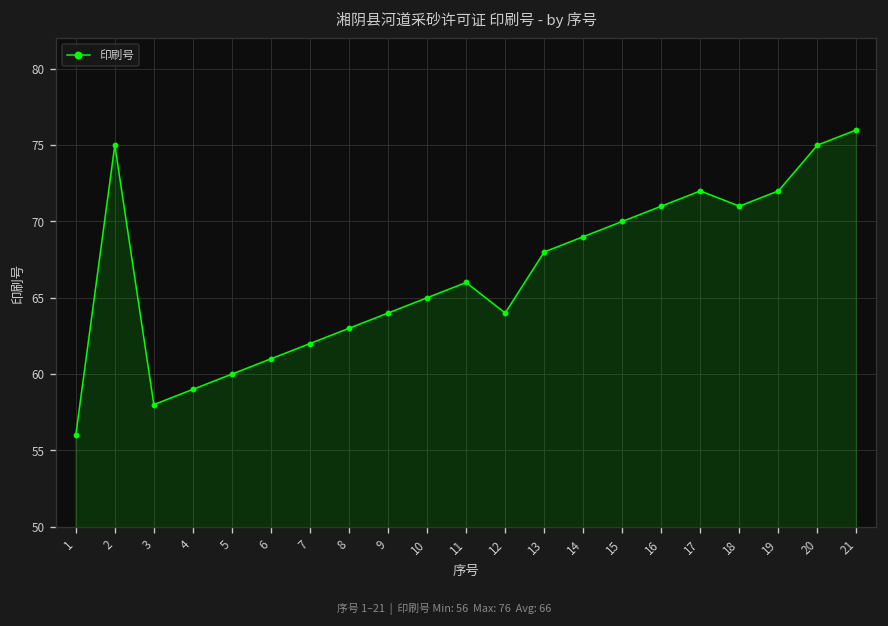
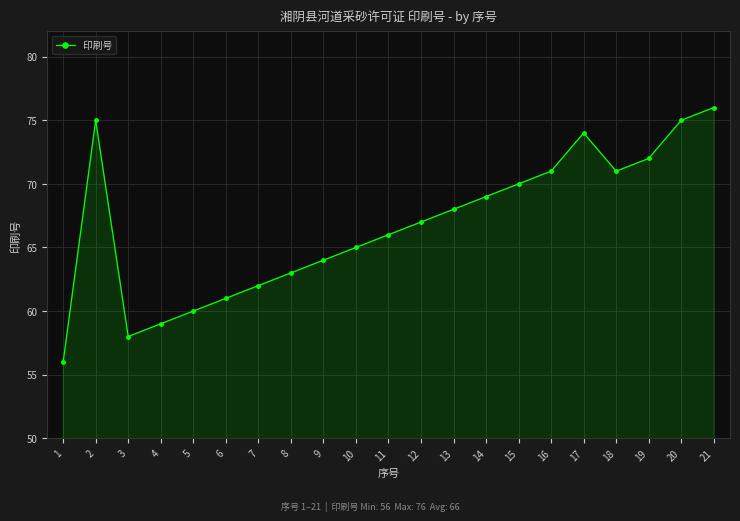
12: 64 -> 67
17: 72 -> 74
